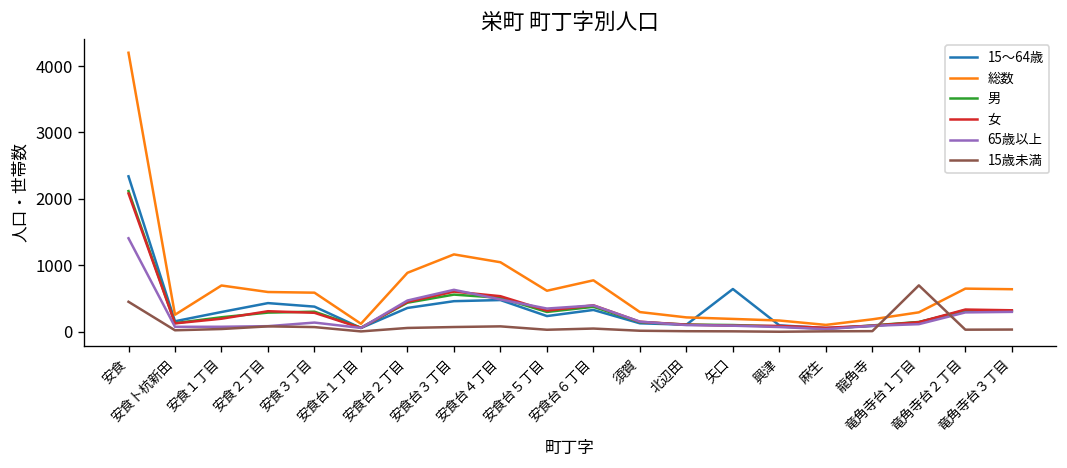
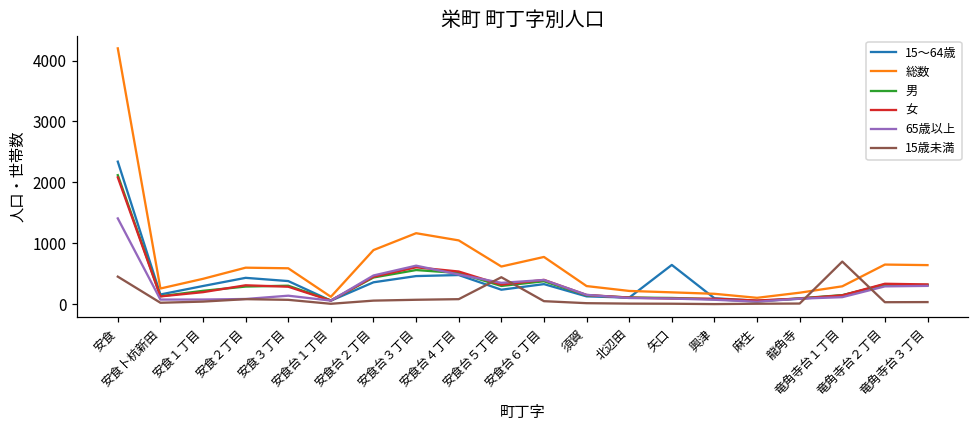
総数, 安食１丁目: 700 -> 400
15歳未満, 安食台５丁目: 0 -> 400
